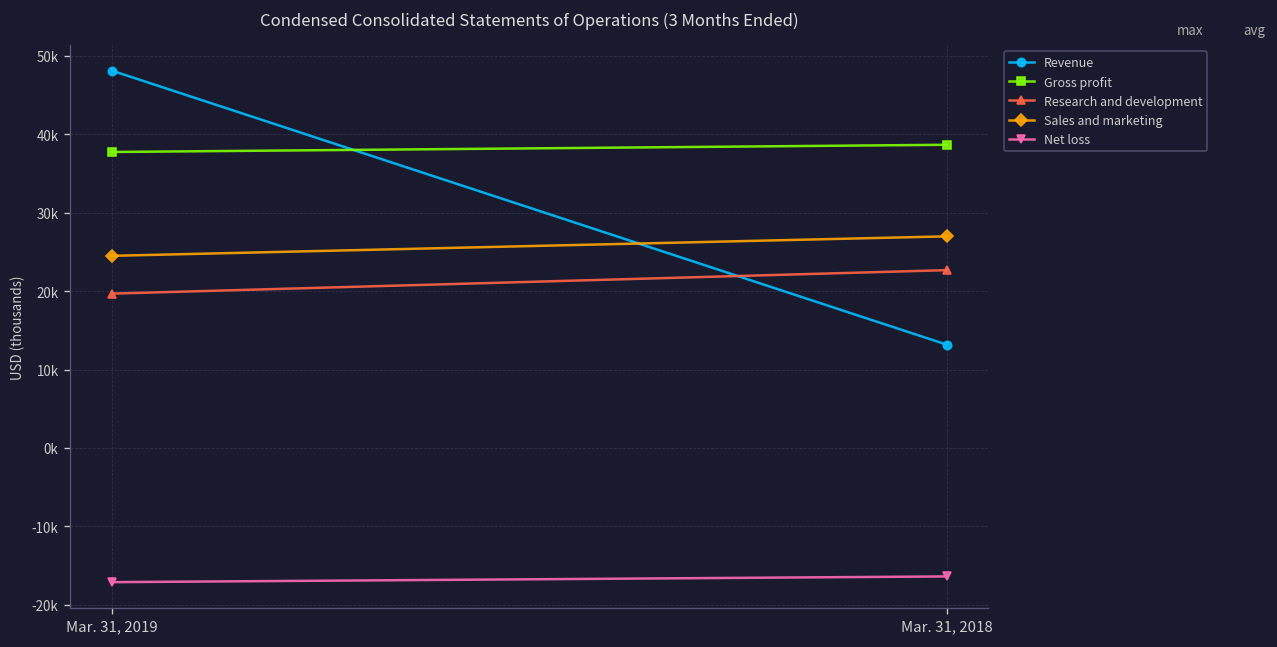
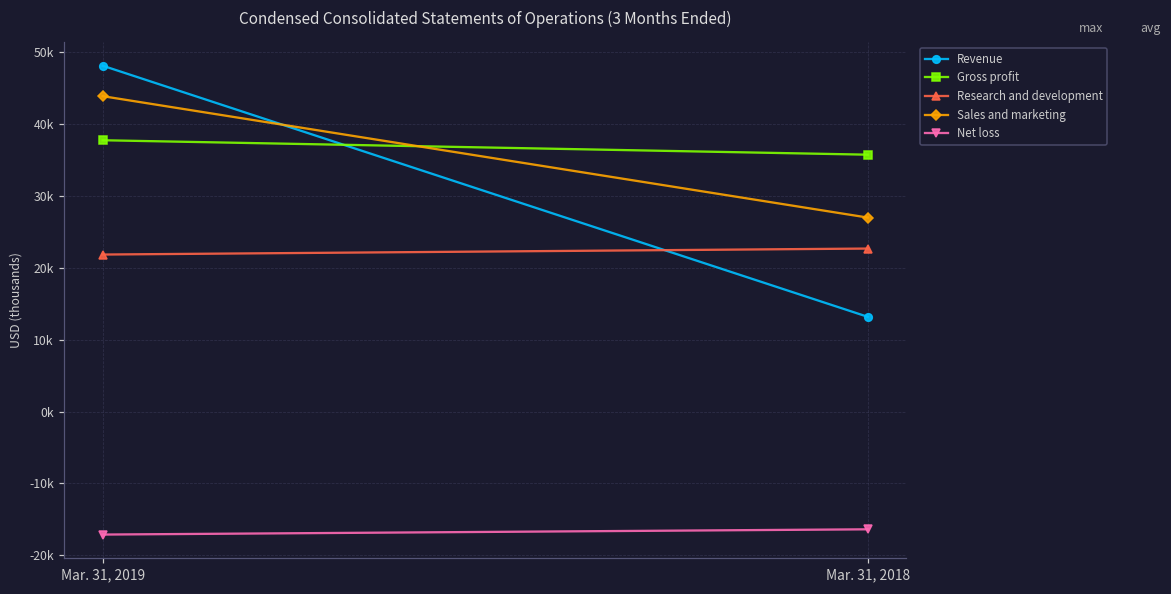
Research and development, Mar. 31, 2019: 20000 -> 22000
Sales and marketing, Mar. 31, 2019: 24000 -> 44000
Gross profit, Mar. 31, 2018: 39000 -> 36000
